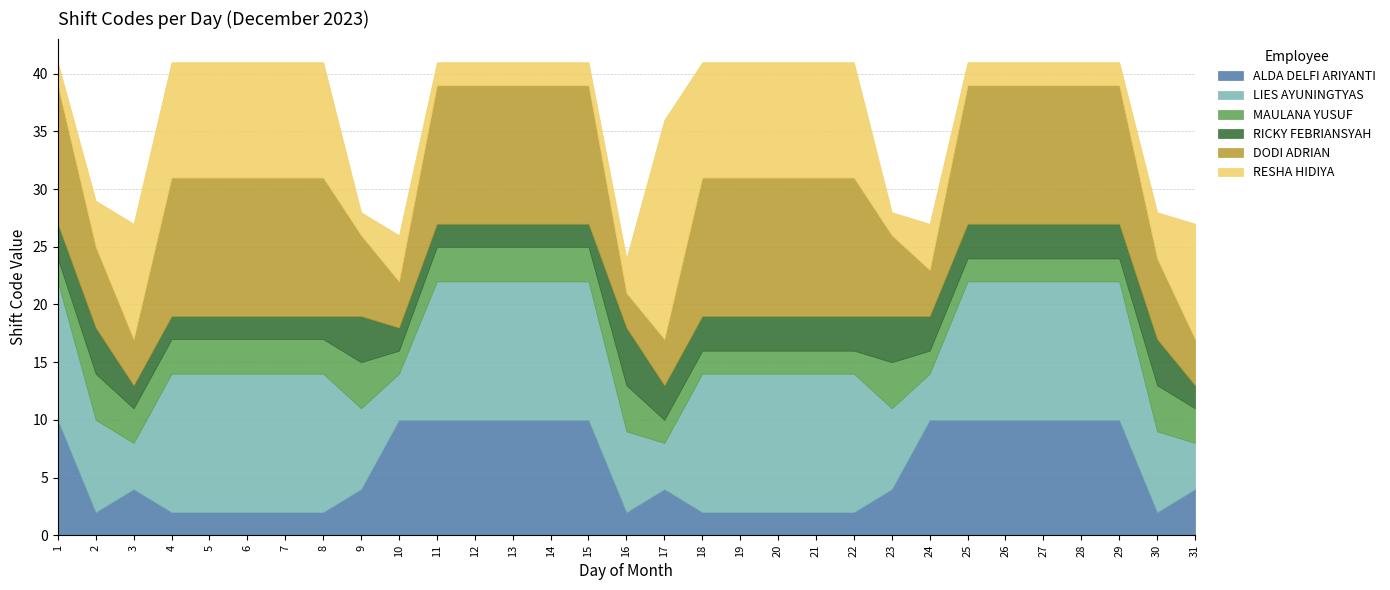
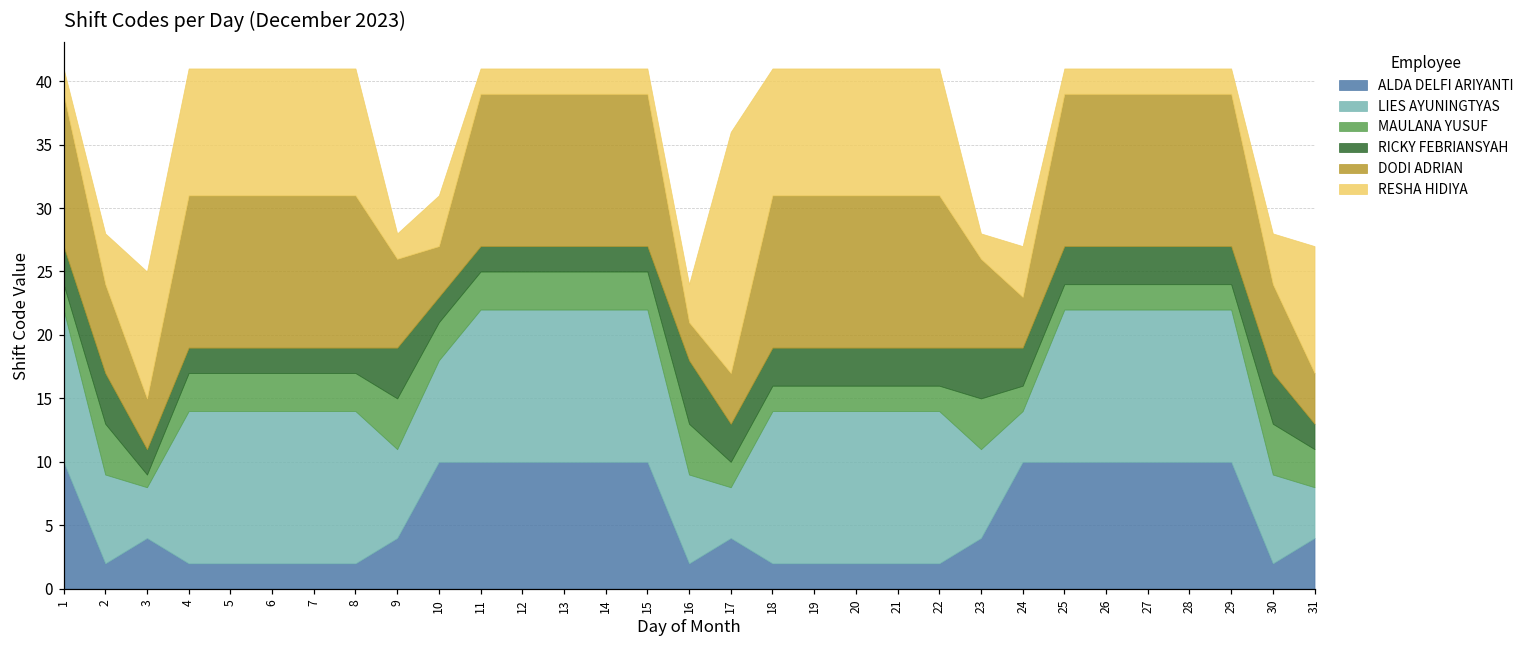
LIES AYUNINGTYAS, 2: 8 -> 7
MAULANA YUSUF, 3: 3 -> 1
LIES AYUNINGTYAS, 10: 4 -> 8
MAULANA YUSUF, 10: 2 -> 3
